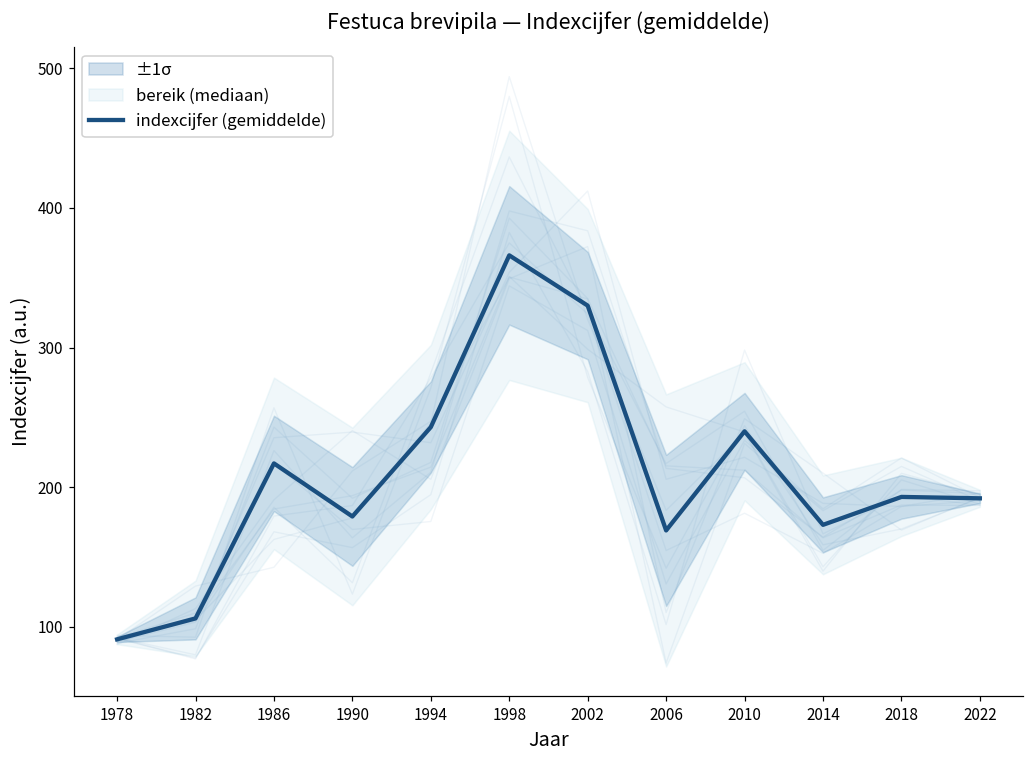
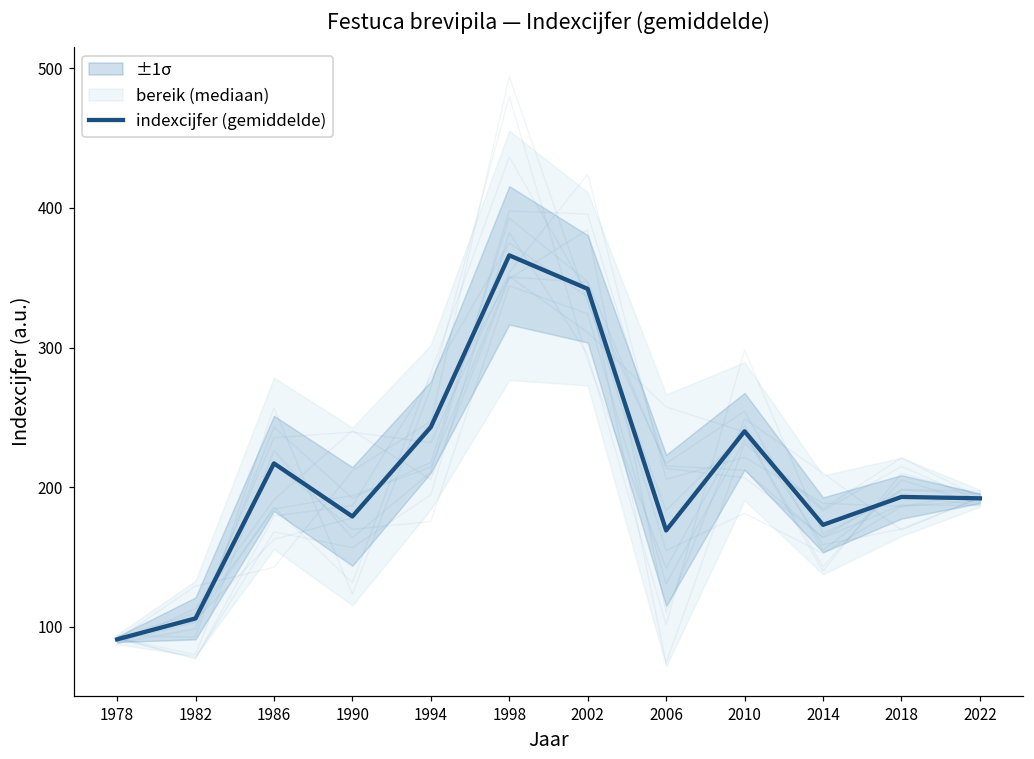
indexcijfer (gemiddelde), 2002: 330 -> 342
